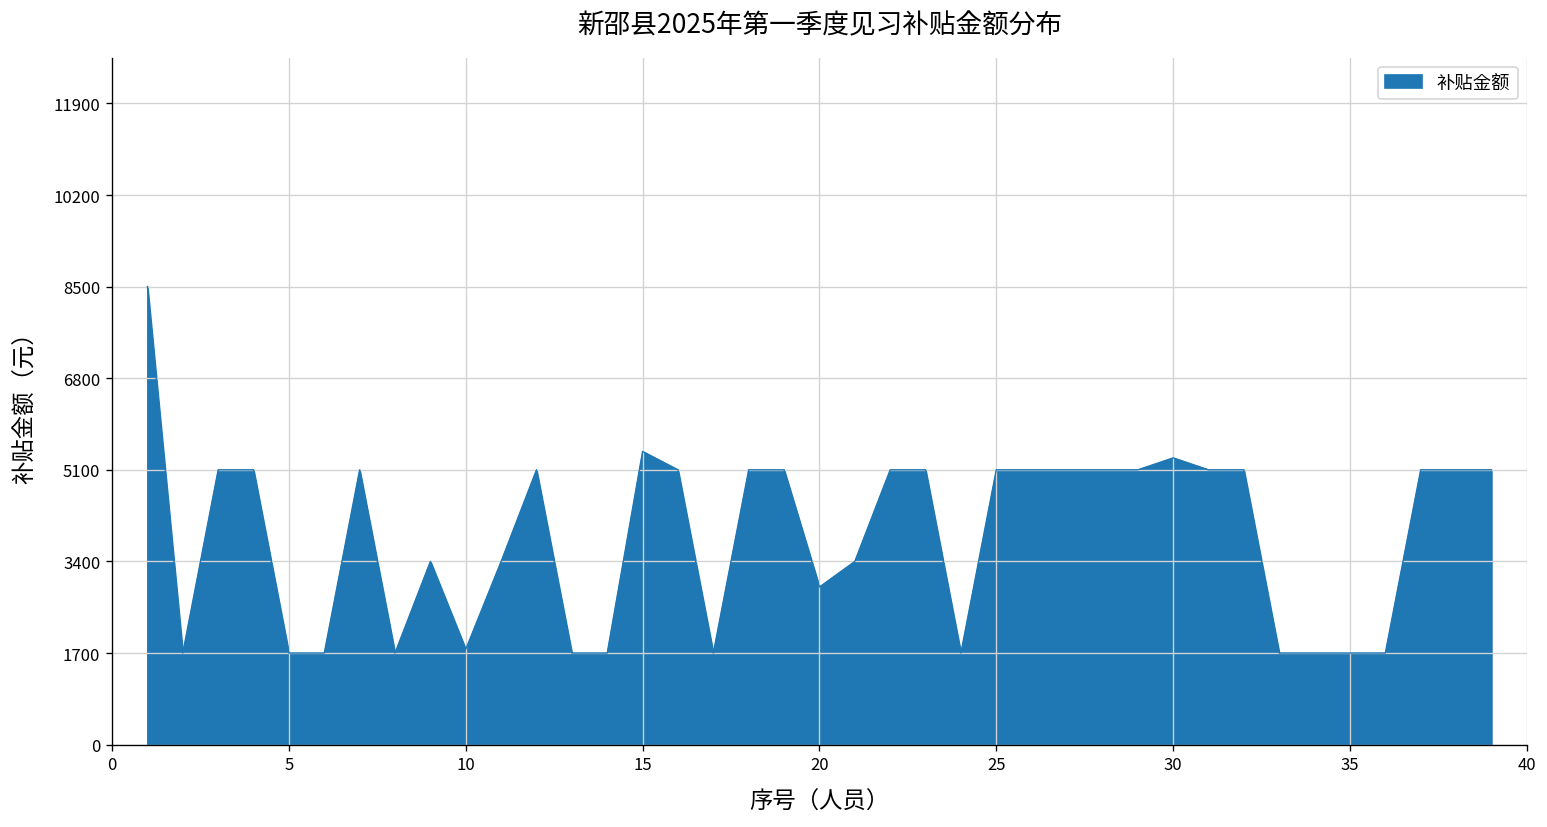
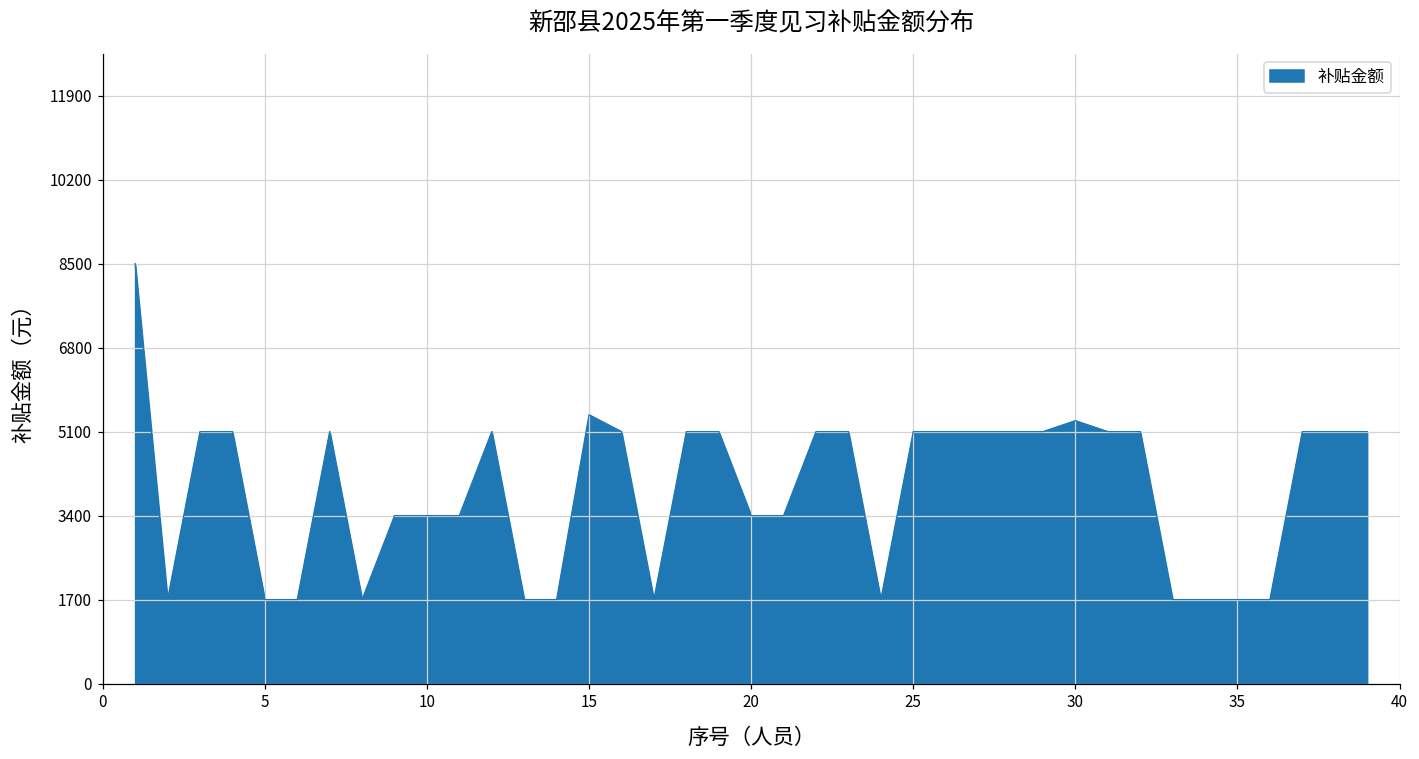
10: 1800 -> 3400
20: 2900 -> 3400
